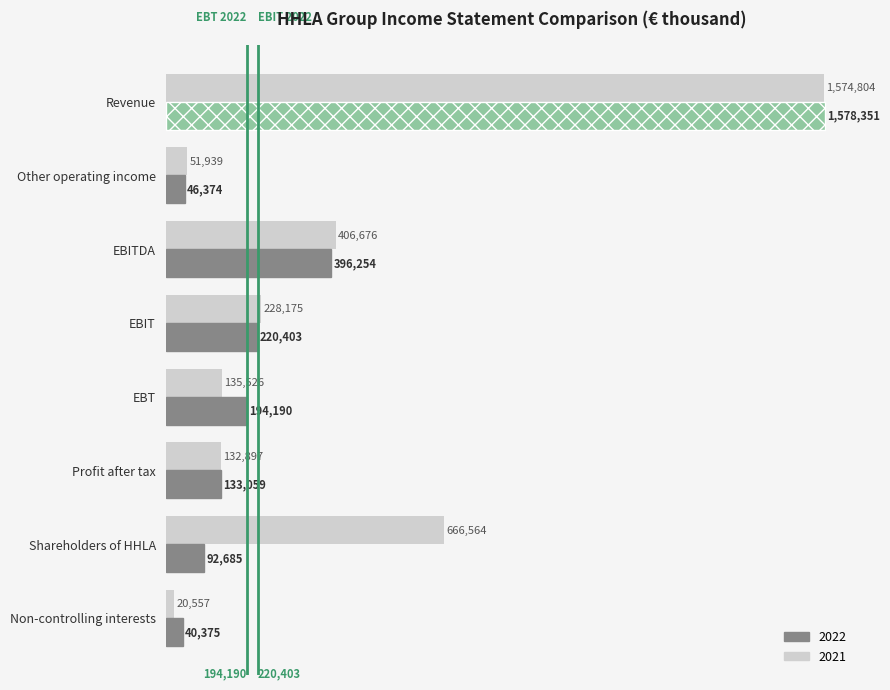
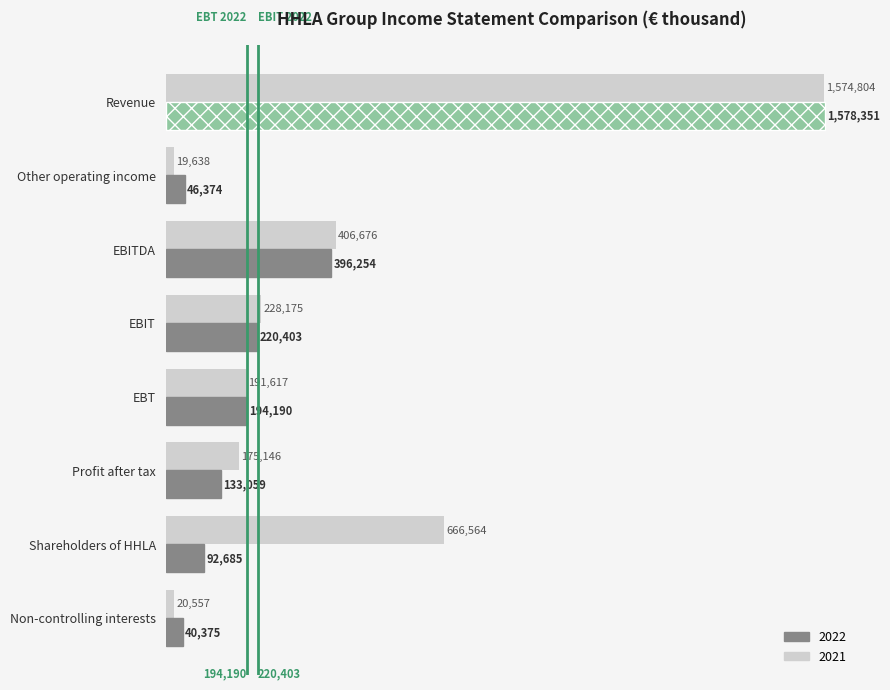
2021, Other operating income: 51,939 -> 19,638
2021, EBT: 135,526 -> 191,617
2021, Profit after tax: 132,897 -> 175,146
